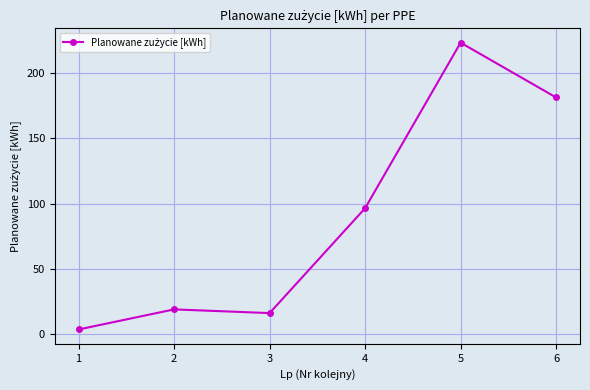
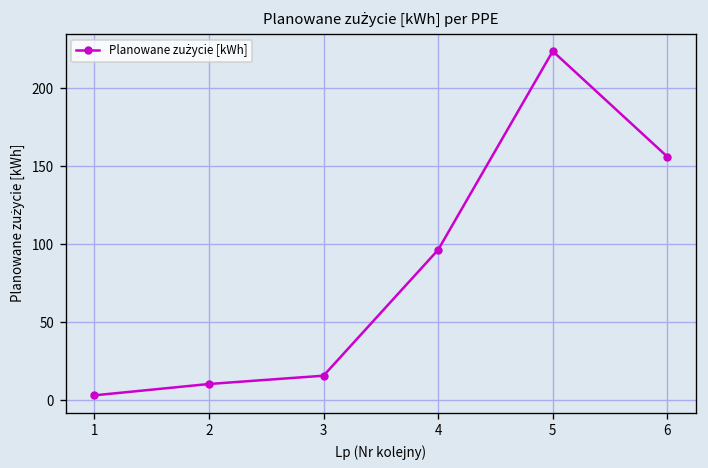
2: 19 -> 10
6: 182 -> 156
